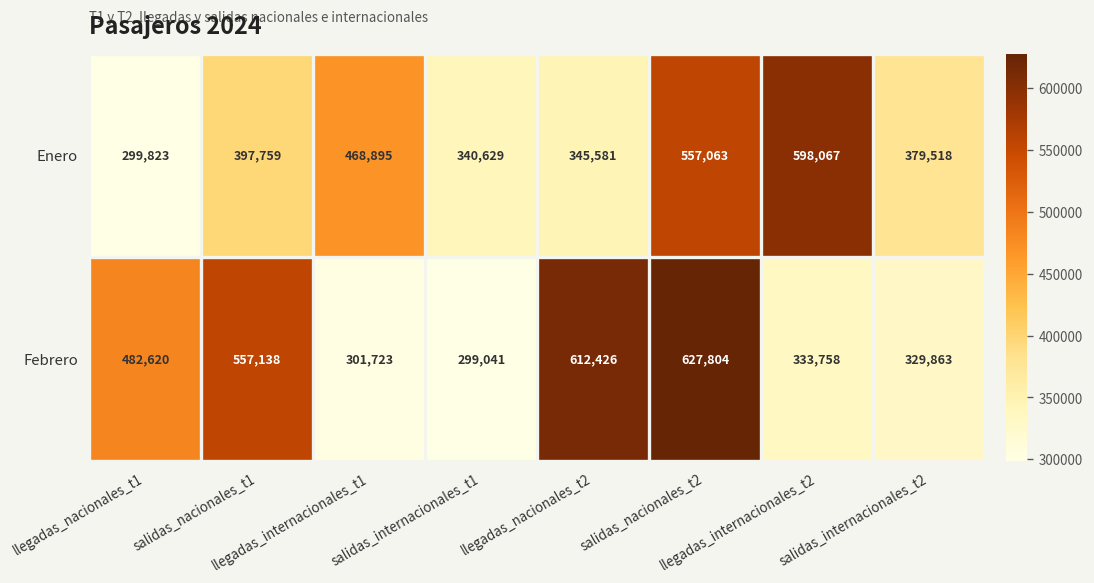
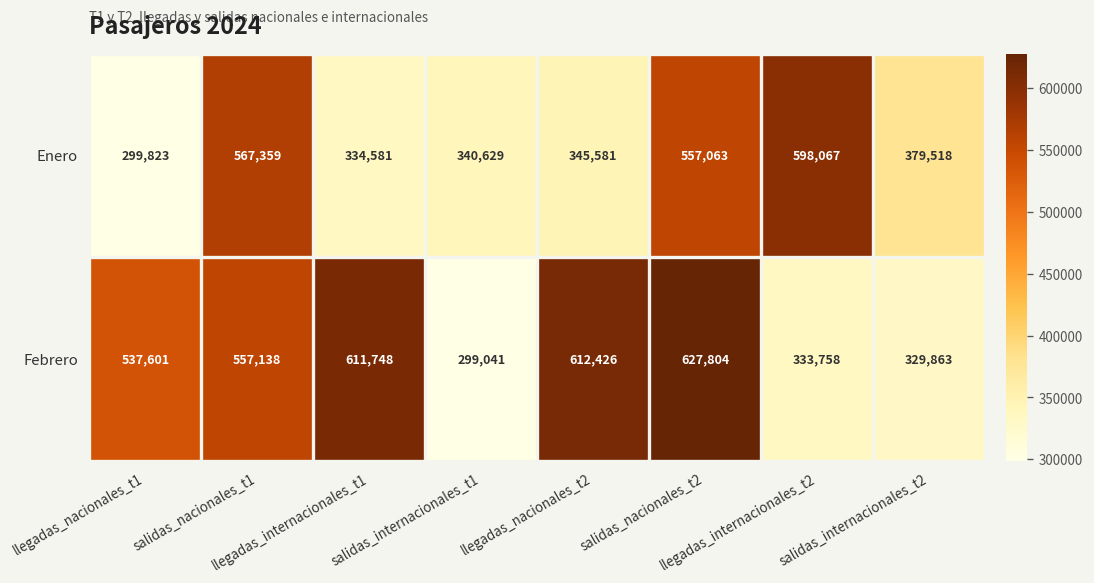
Enero, salidas_nacionales_t1: 397,759 -> 567,359
Enero, llegadas_internacionales_t1: 468,895 -> 334,581
Febrero, llegadas_nacionales_t1: 482,620 -> 537,601
Febrero, llegadas_internacionales_t1: 301,723 -> 611,748
